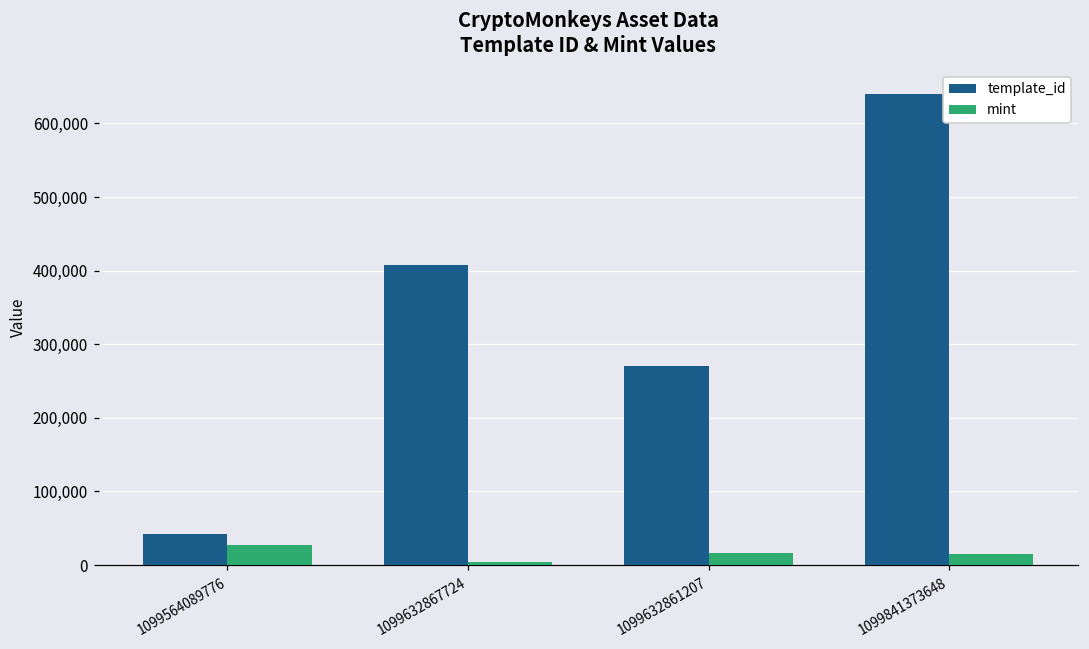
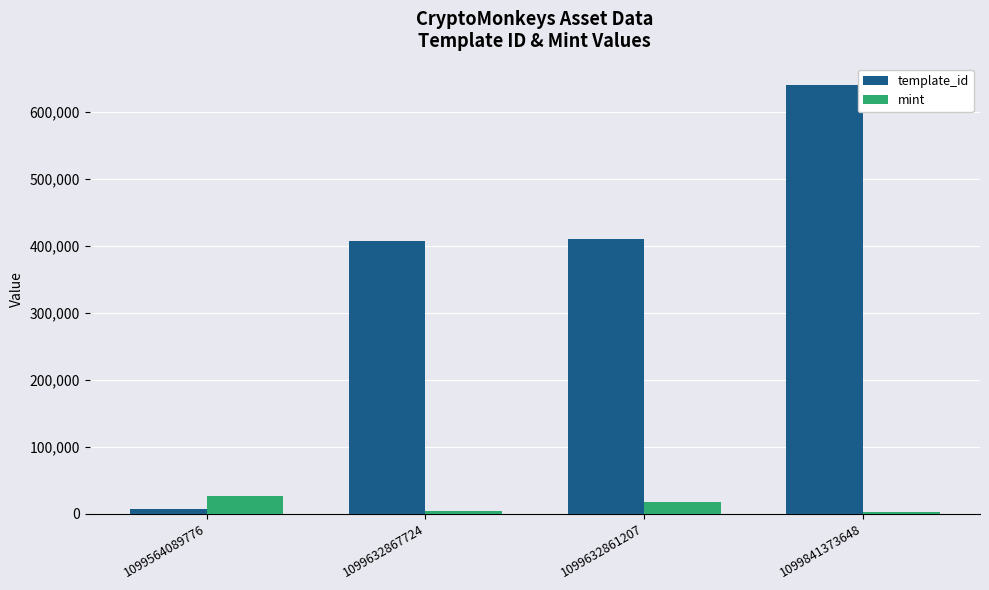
template_id, 1099564089776: 40,000 -> 10,000
template_id, 1099632861207: 270,000 -> 410,000
mint, 1099841373648: 20,000 -> 0
